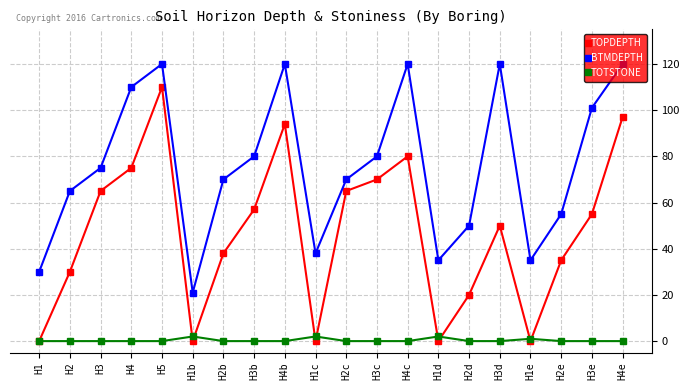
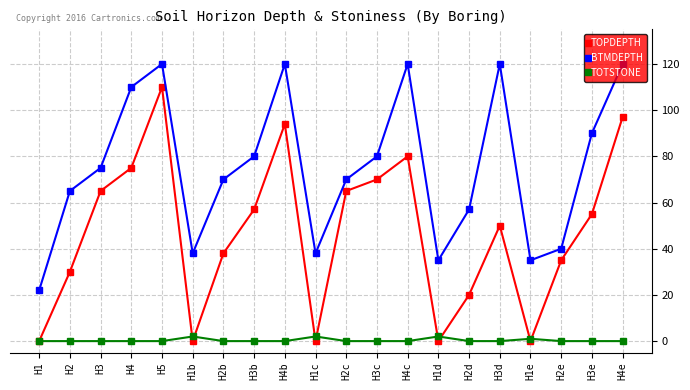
BTMDEPTH, H1: 30 -> 22
BTMDEPTH, H1b: 21 -> 38
BTMDEPTH, H2d: 50 -> 57
BTMDEPTH, H2e: 55 -> 40
BTMDEPTH, H3e: 101 -> 90
